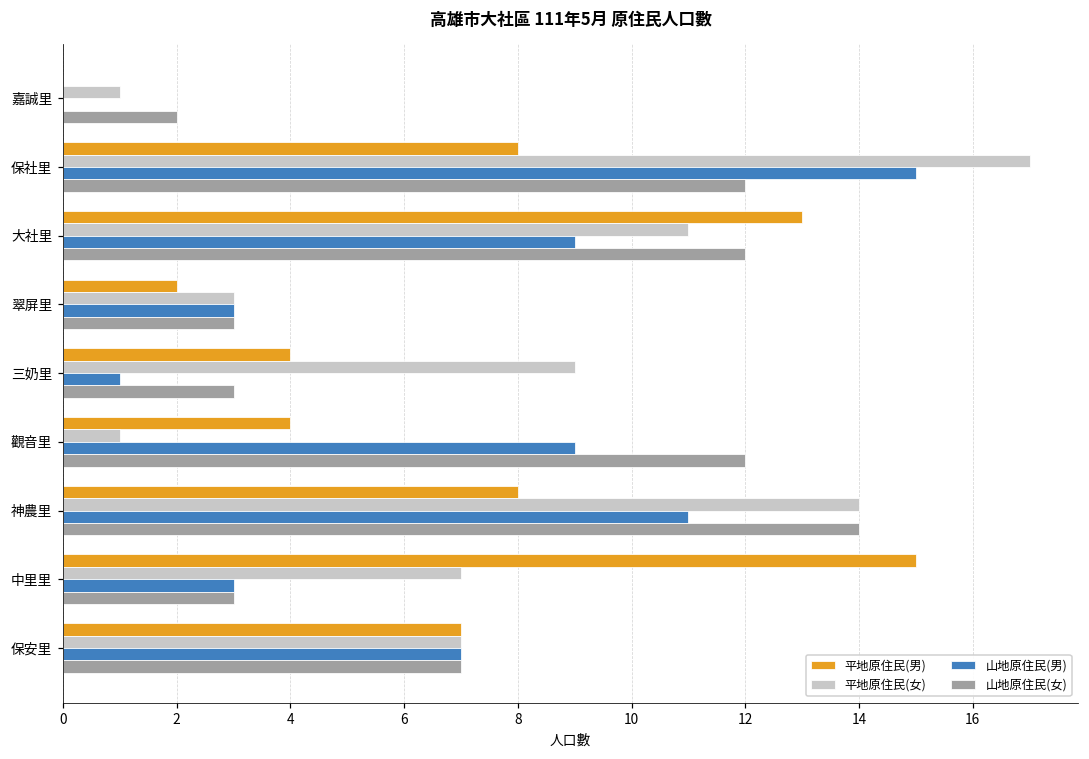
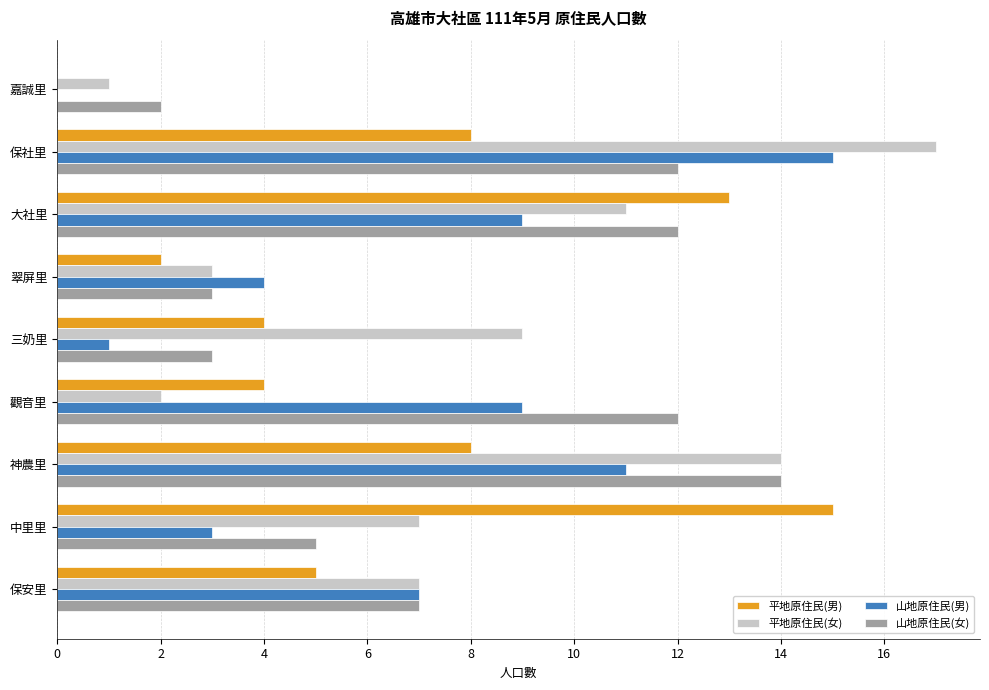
山地原住民(男), 翠屏里: 3 -> 4
平地原住民(女), 觀音里: 1 -> 2
山地原住民(女), 中里里: 3 -> 5
平地原住民(男), 保安里: 7 -> 5
